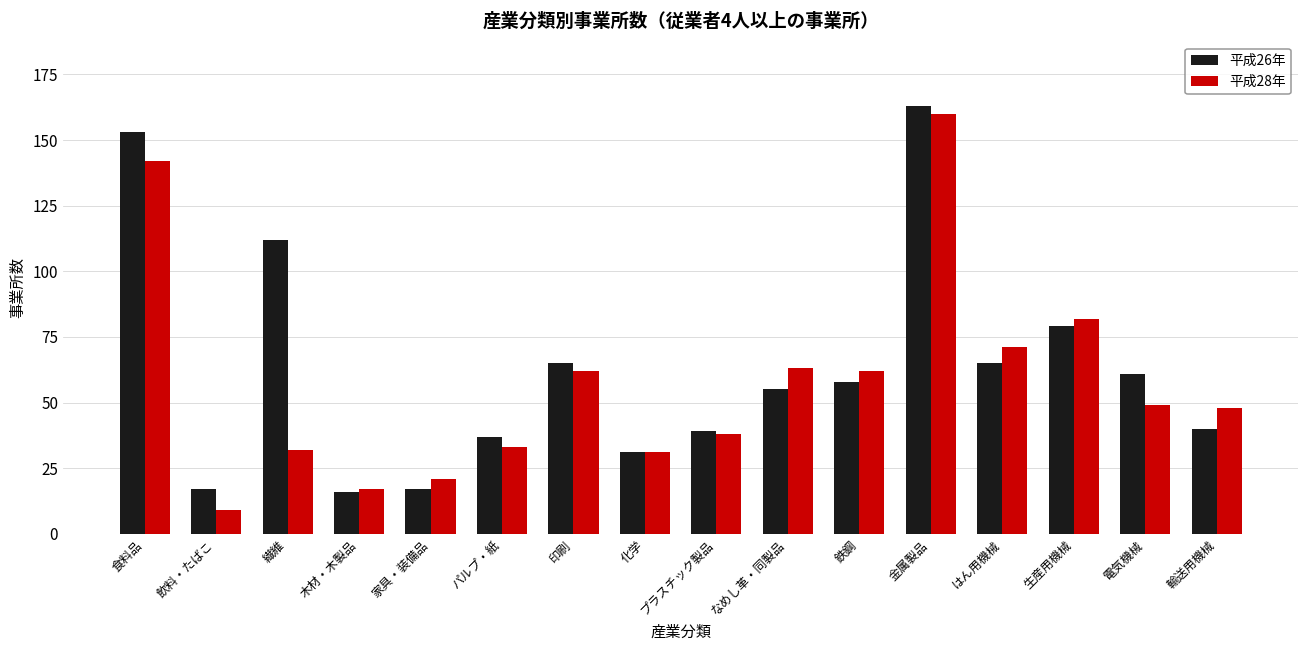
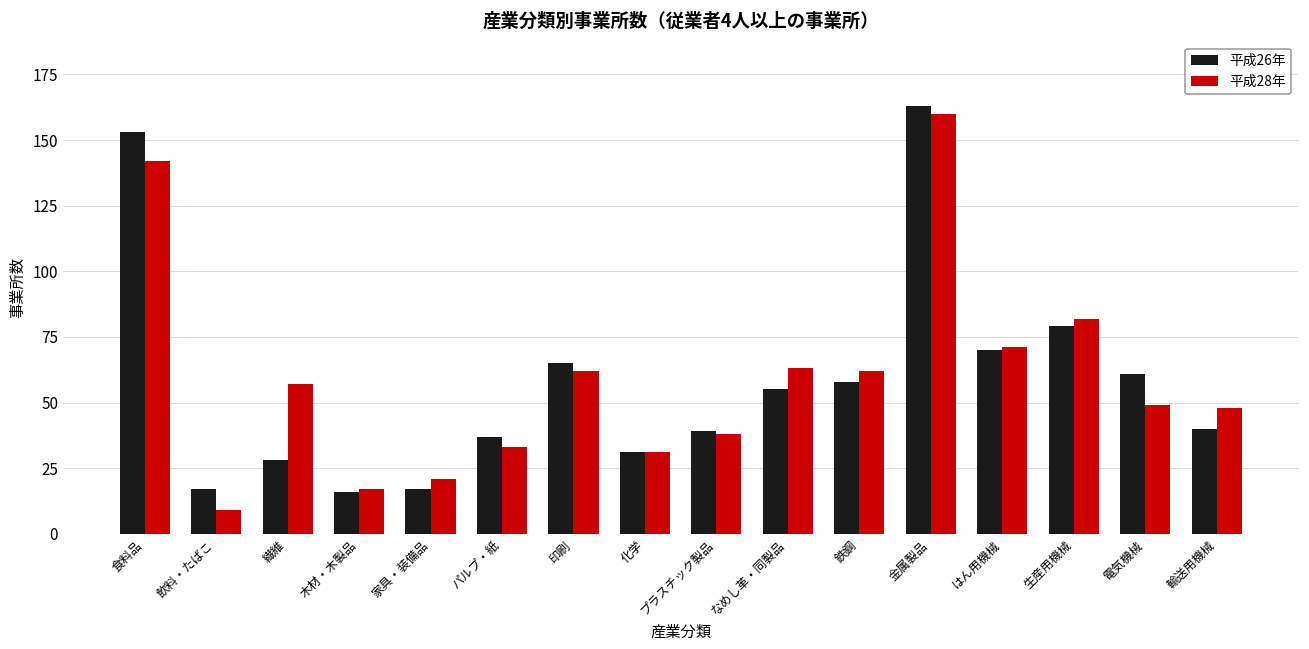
平成26年, 繊維: 112 -> 28
平成28年, 繊維: 32 -> 57
平成26年, はん用機械: 65 -> 70
